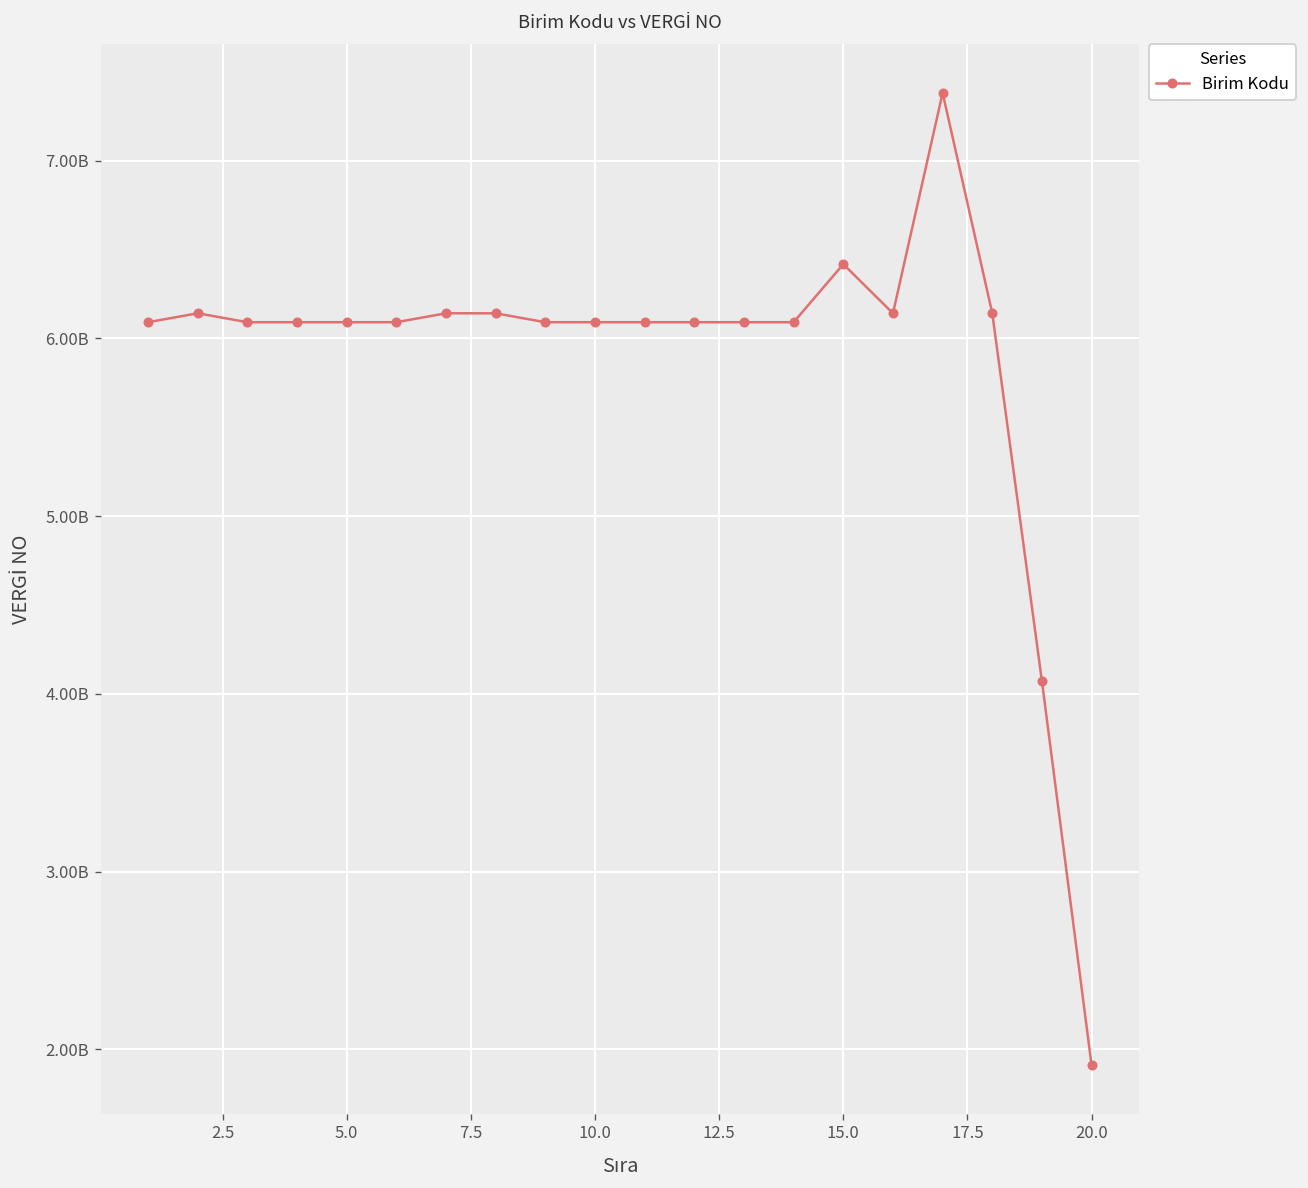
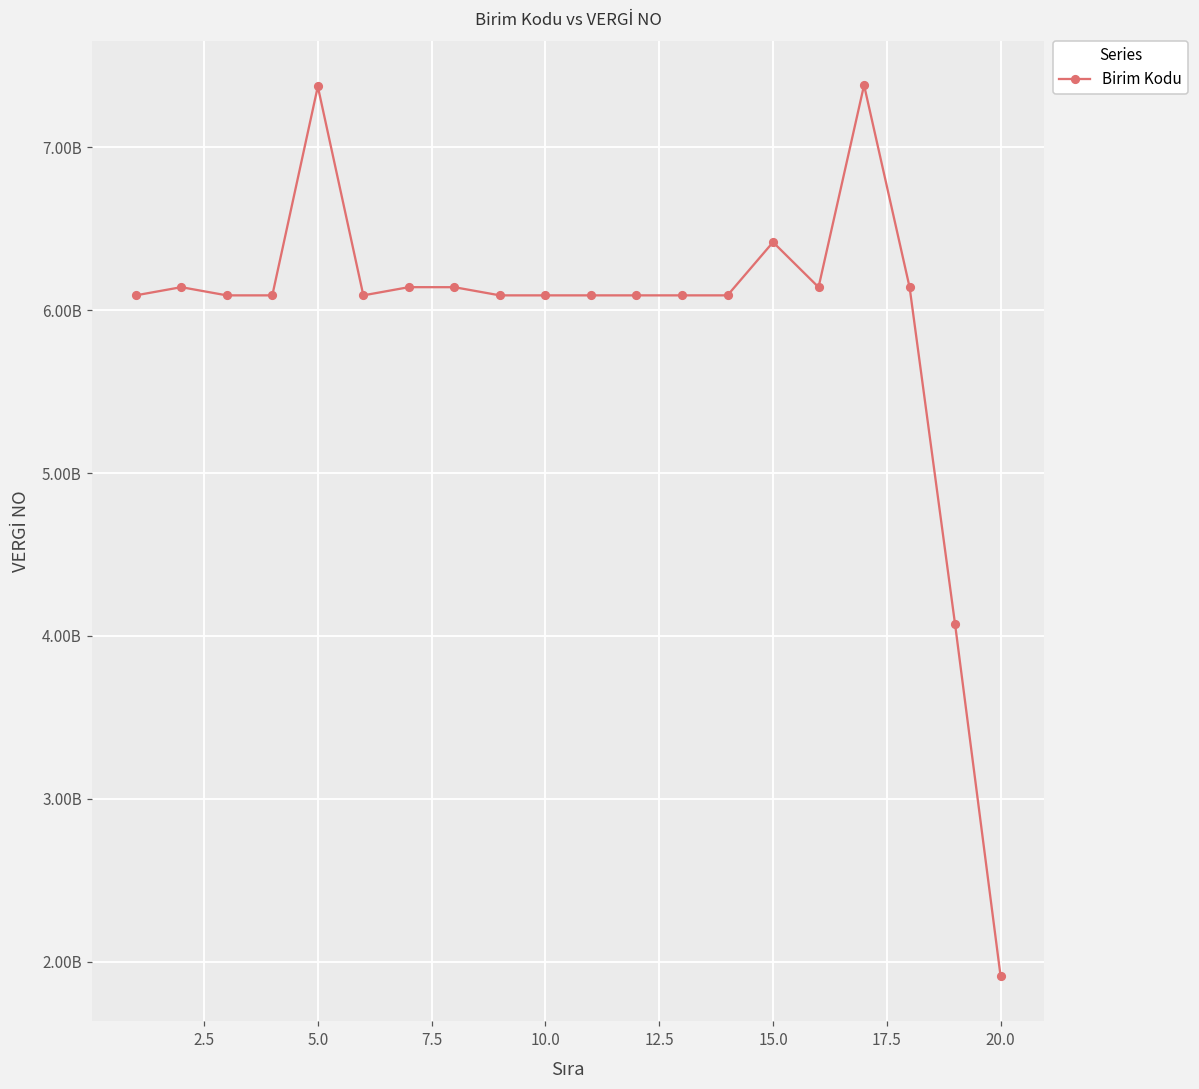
5.0: 6090000000 -> 7370000000
